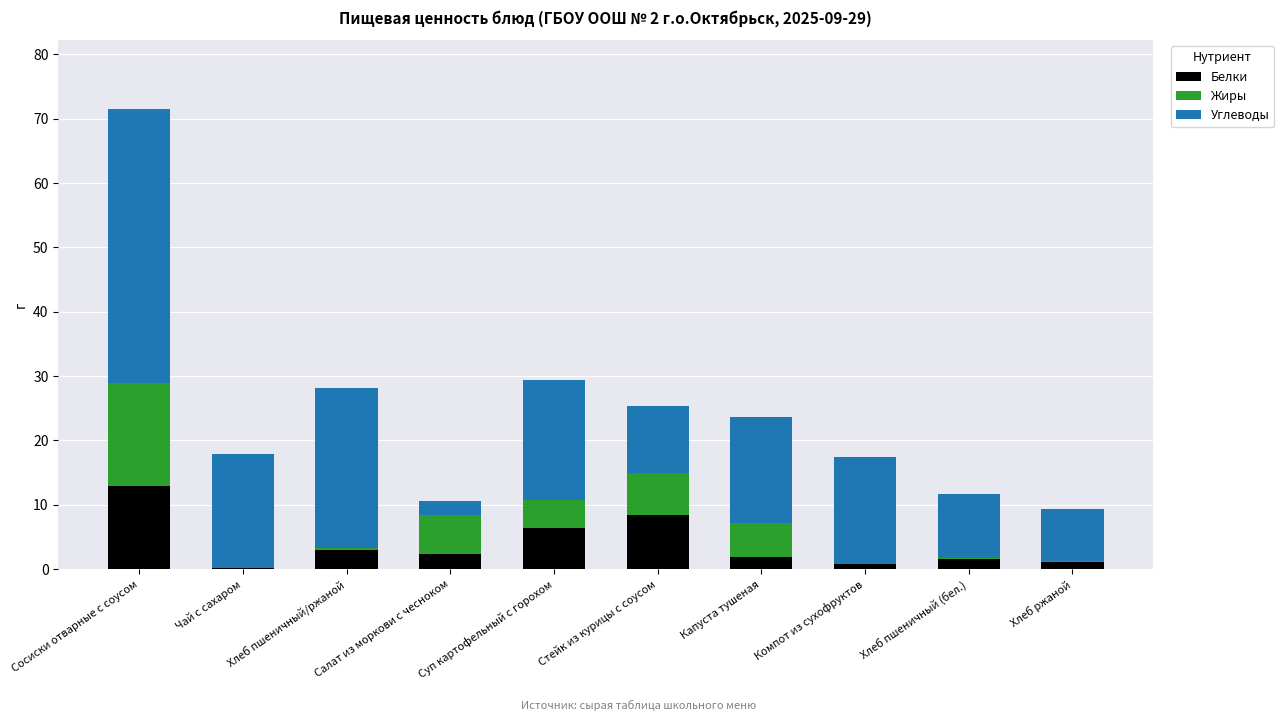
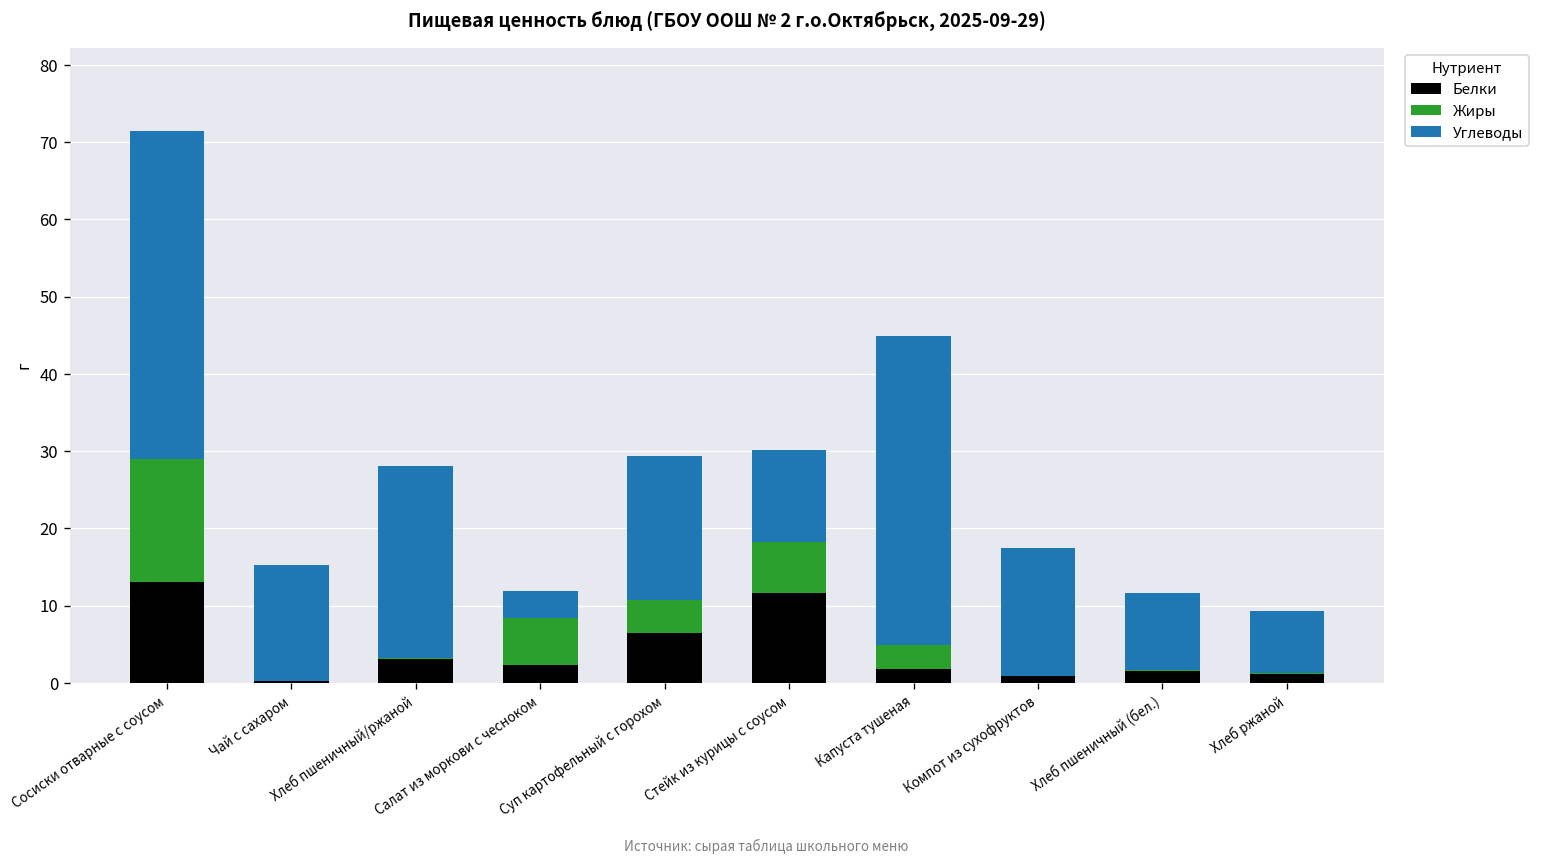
Углеводы, Чай с сахаром: 18 -> 15
Углеводы, Салат из моркови с чесноком: 2 -> 3
Белки, Стейк из курицы с соусом: 8 -> 12
Углеводы, Стейк из курицы с соусом: 10 -> 12
Жиры, Капуста тушеная: 5 -> 3
Углеводы, Капуста тушеная: 17 -> 40
